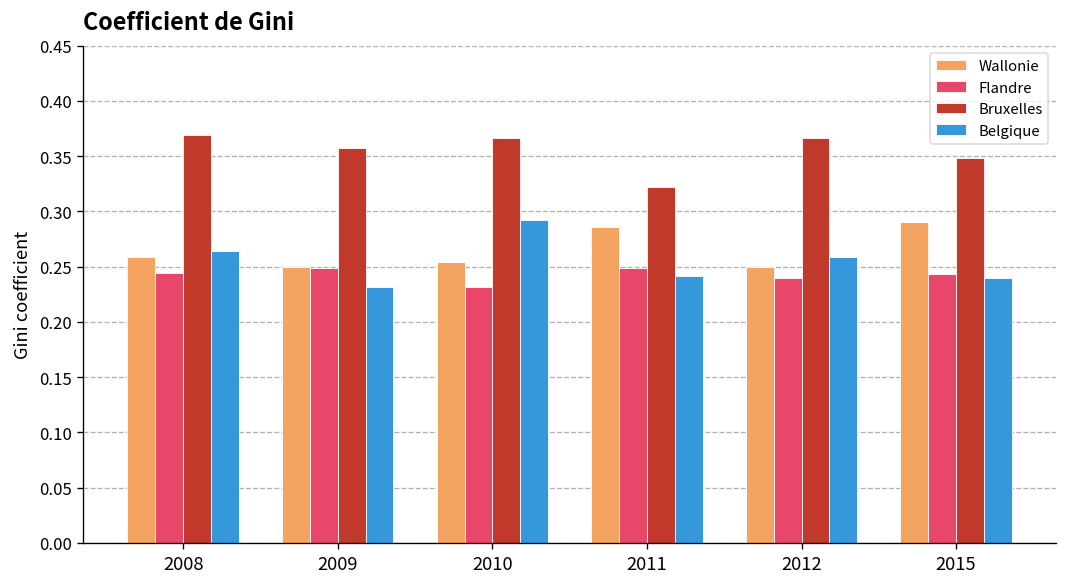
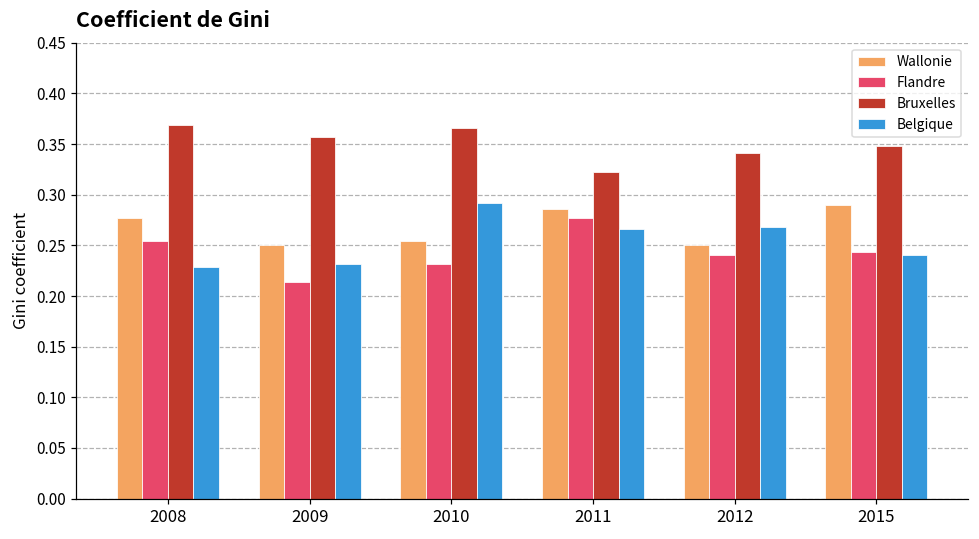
Wallonie, 2008: 0.26 -> 0.28
Flandre, 2008: 0.24 -> 0.25
Belgique, 2008: 0.26 -> 0.23
Flandre, 2009: 0.25 -> 0.21
Flandre, 2011: 0.25 -> 0.28
Belgique, 2011: 0.24 -> 0.27
Bruxelles, 2012: 0.37 -> 0.34
Belgique, 2012: 0.26 -> 0.27
